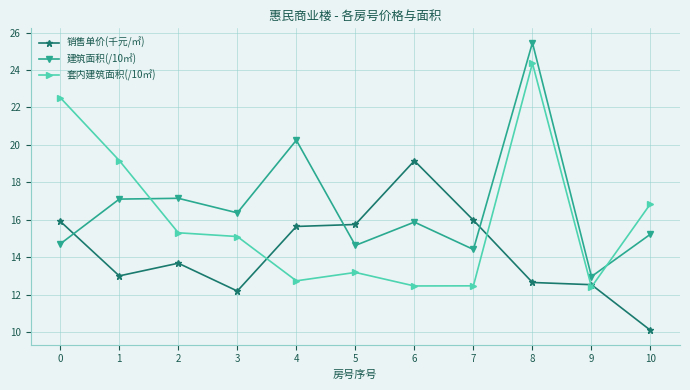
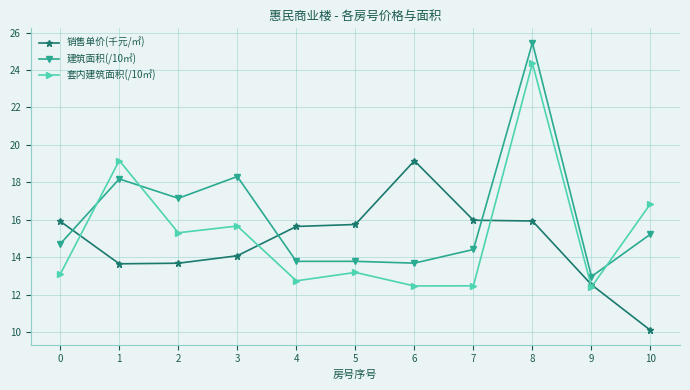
套内建筑面积(/10㎡), 0: 22.5 -> 13.1
销售单价(千元/㎡), 1: 13.0 -> 13.6
建筑面积(/10㎡), 1: 17.1 -> 18.2
销售单价(千元/㎡), 3: 12.2 -> 14.1
建筑面积(/10㎡), 3: 16.4 -> 18.3
套内建筑面积(/10㎡), 3: 15.1 -> 15.7
建筑面积(/10㎡), 4: 20.3 -> 13.8
建筑面积(/10㎡), 5: 14.6 -> 13.8
建筑面积(/10㎡), 6: 15.9 -> 13.7
销售单价(千元/㎡), 8: 12.7 -> 15.9
